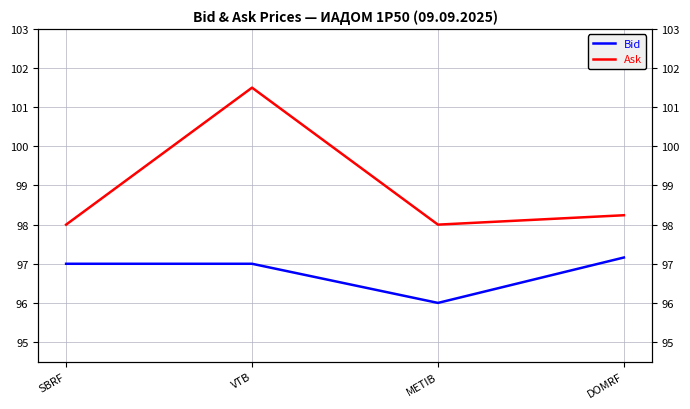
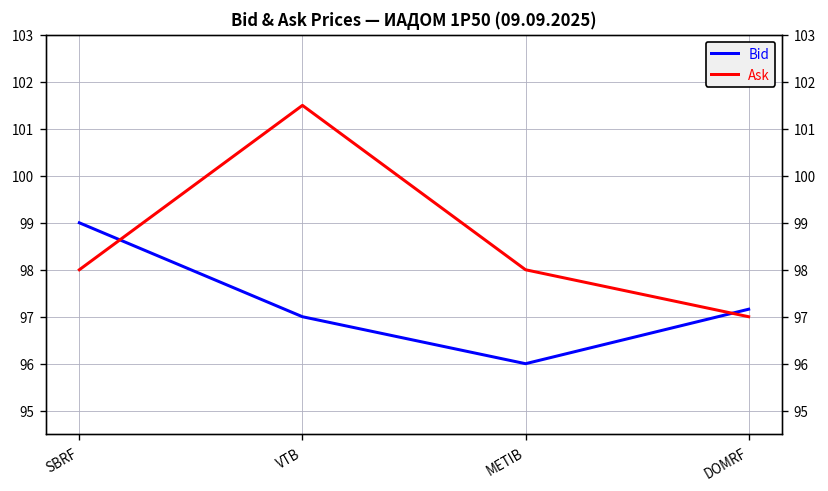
Bid, SBRF: 97 -> 99
Ask, DOMRF: 98.2 -> 97.0
